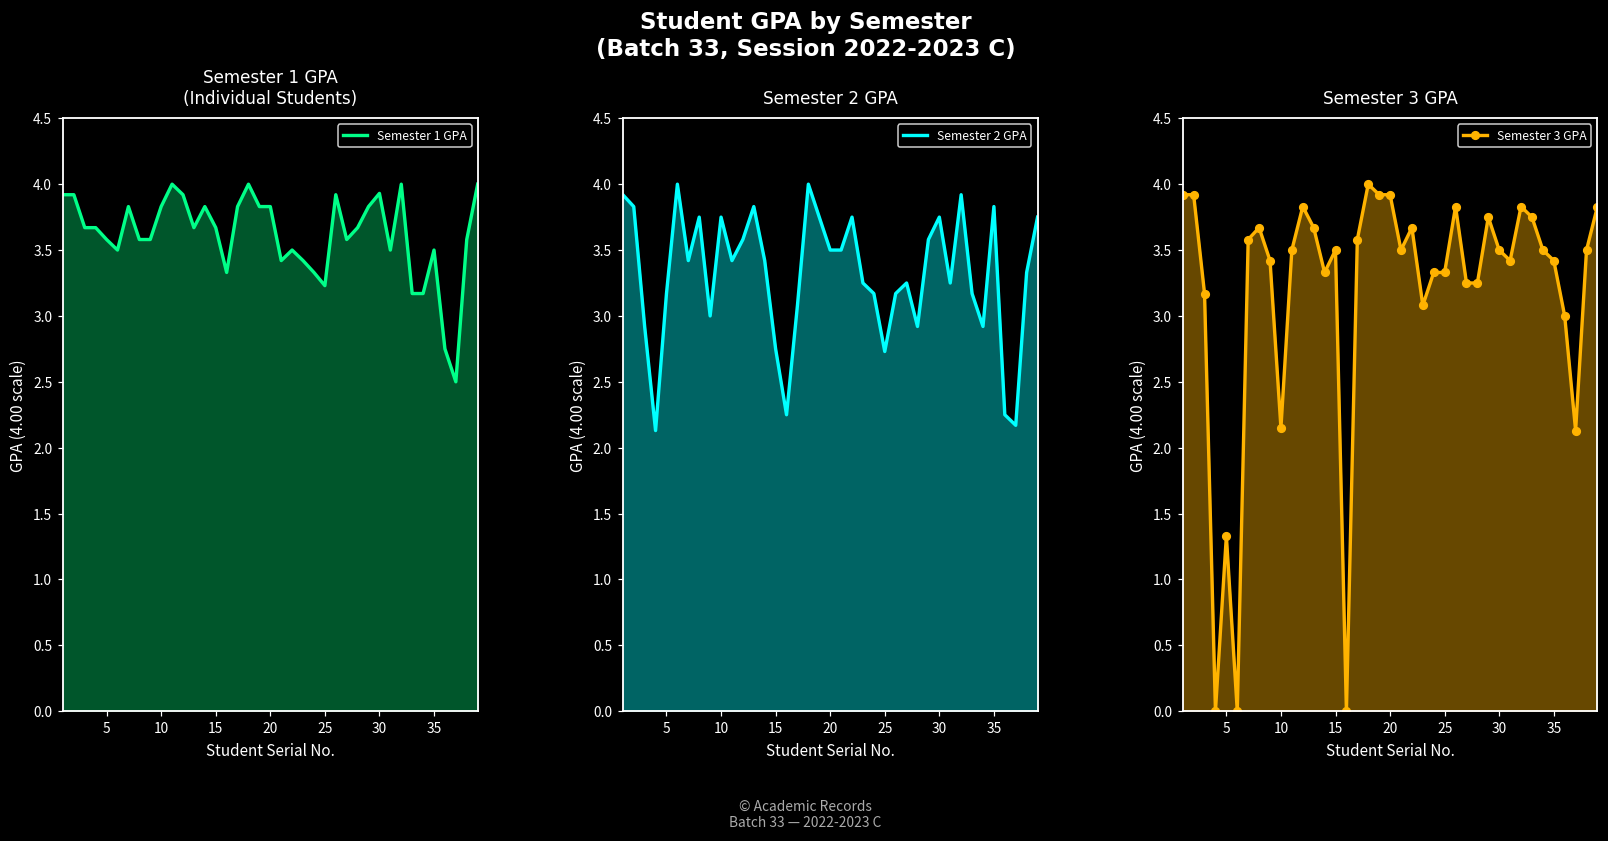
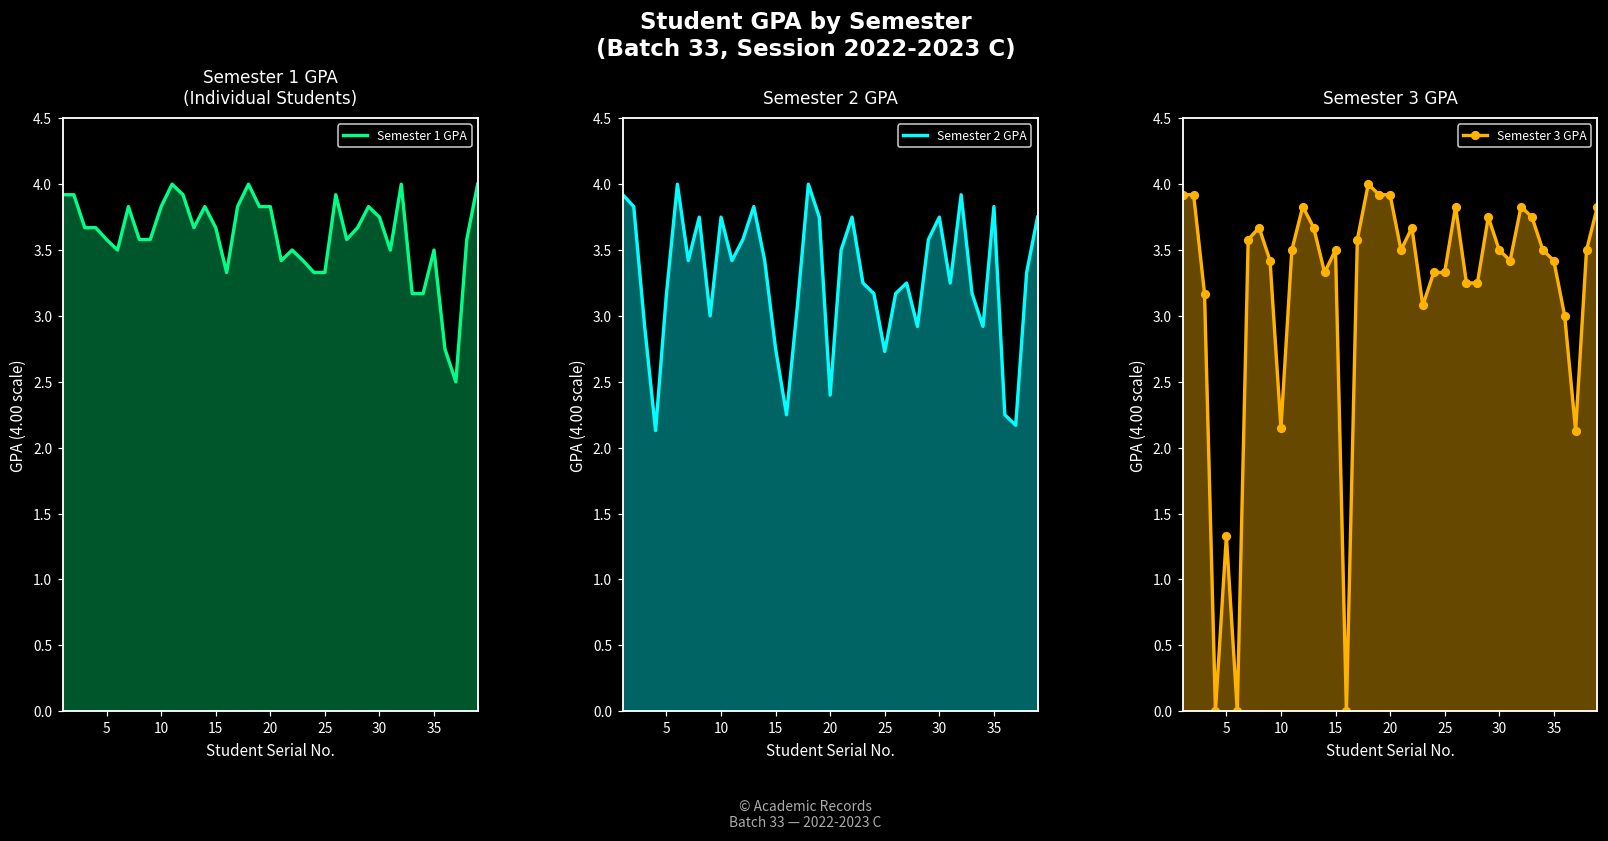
Semester 1 GPA (Individual Students), 25: 3.23 -> 3.33
Semester 1 GPA (Individual Students), 30: 3.93 -> 3.75
Semester 2 GPA, 20: 3.5 -> 2.4
